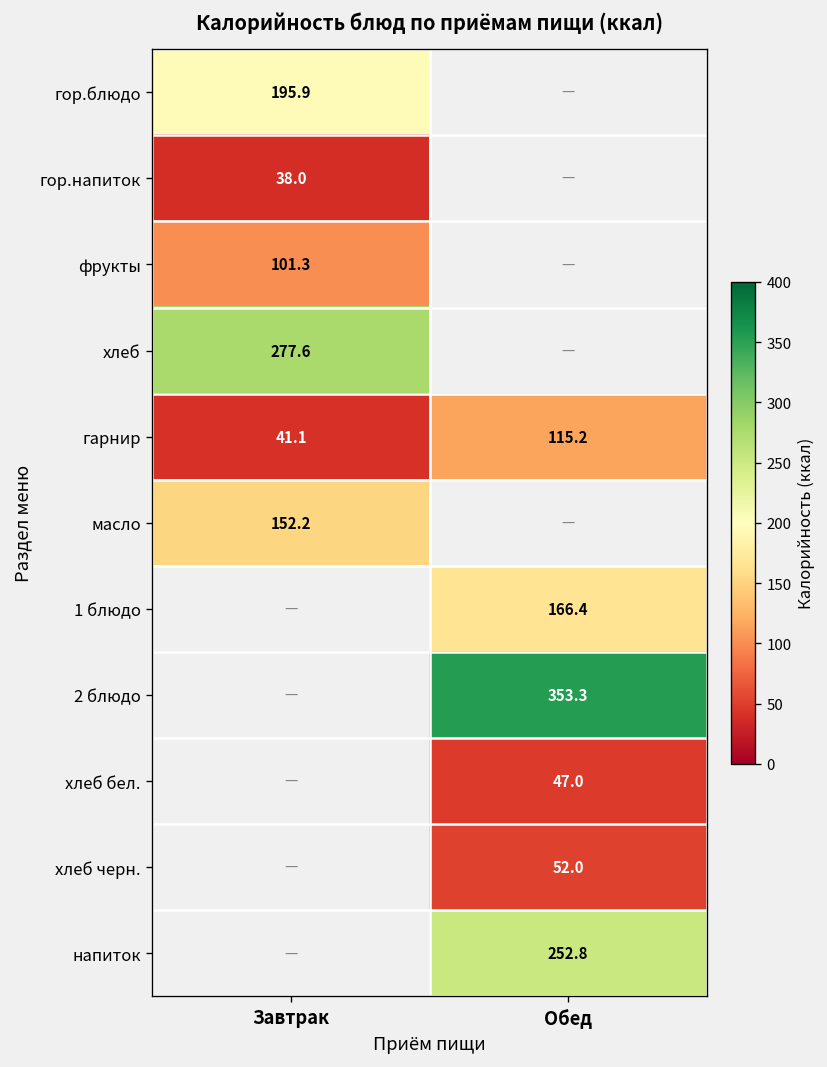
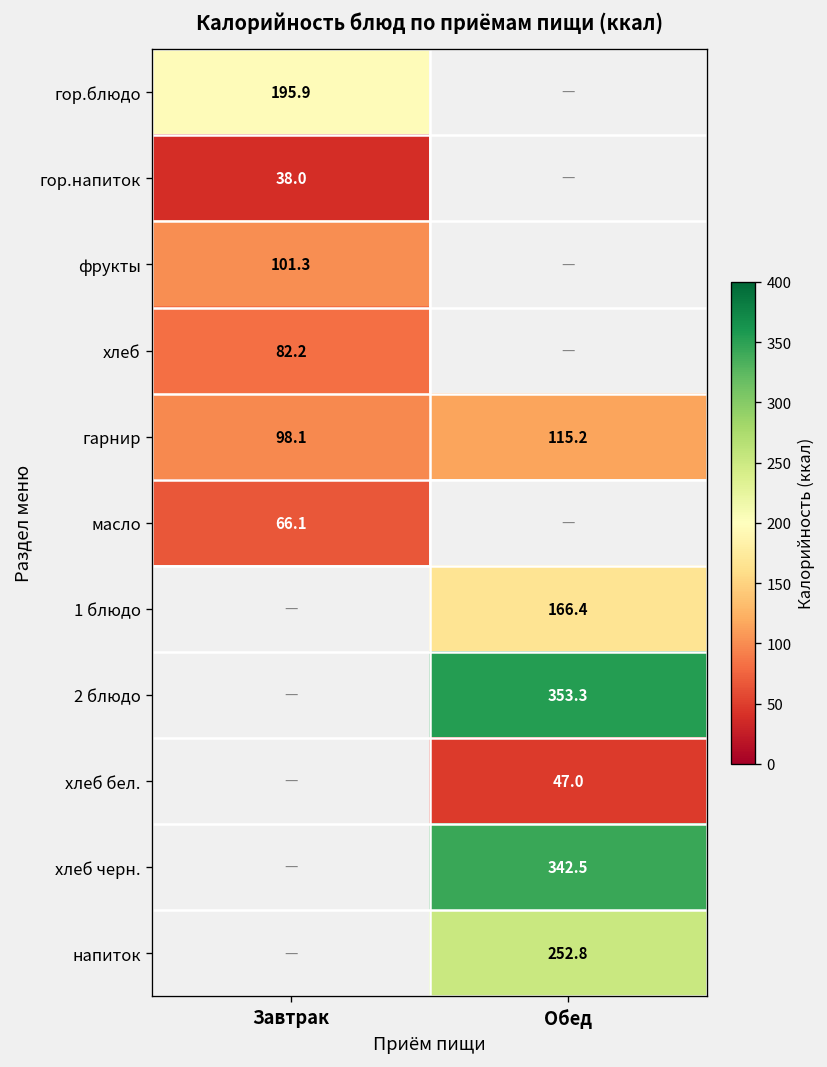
хлеб, Завтрак: 277.6 -> 82.2
гарнир, Завтрак: 41.1 -> 98.1
масло, Завтрак: 152.2 -> 66.1
хлеб черн., Обед: 52.0 -> 342.5
